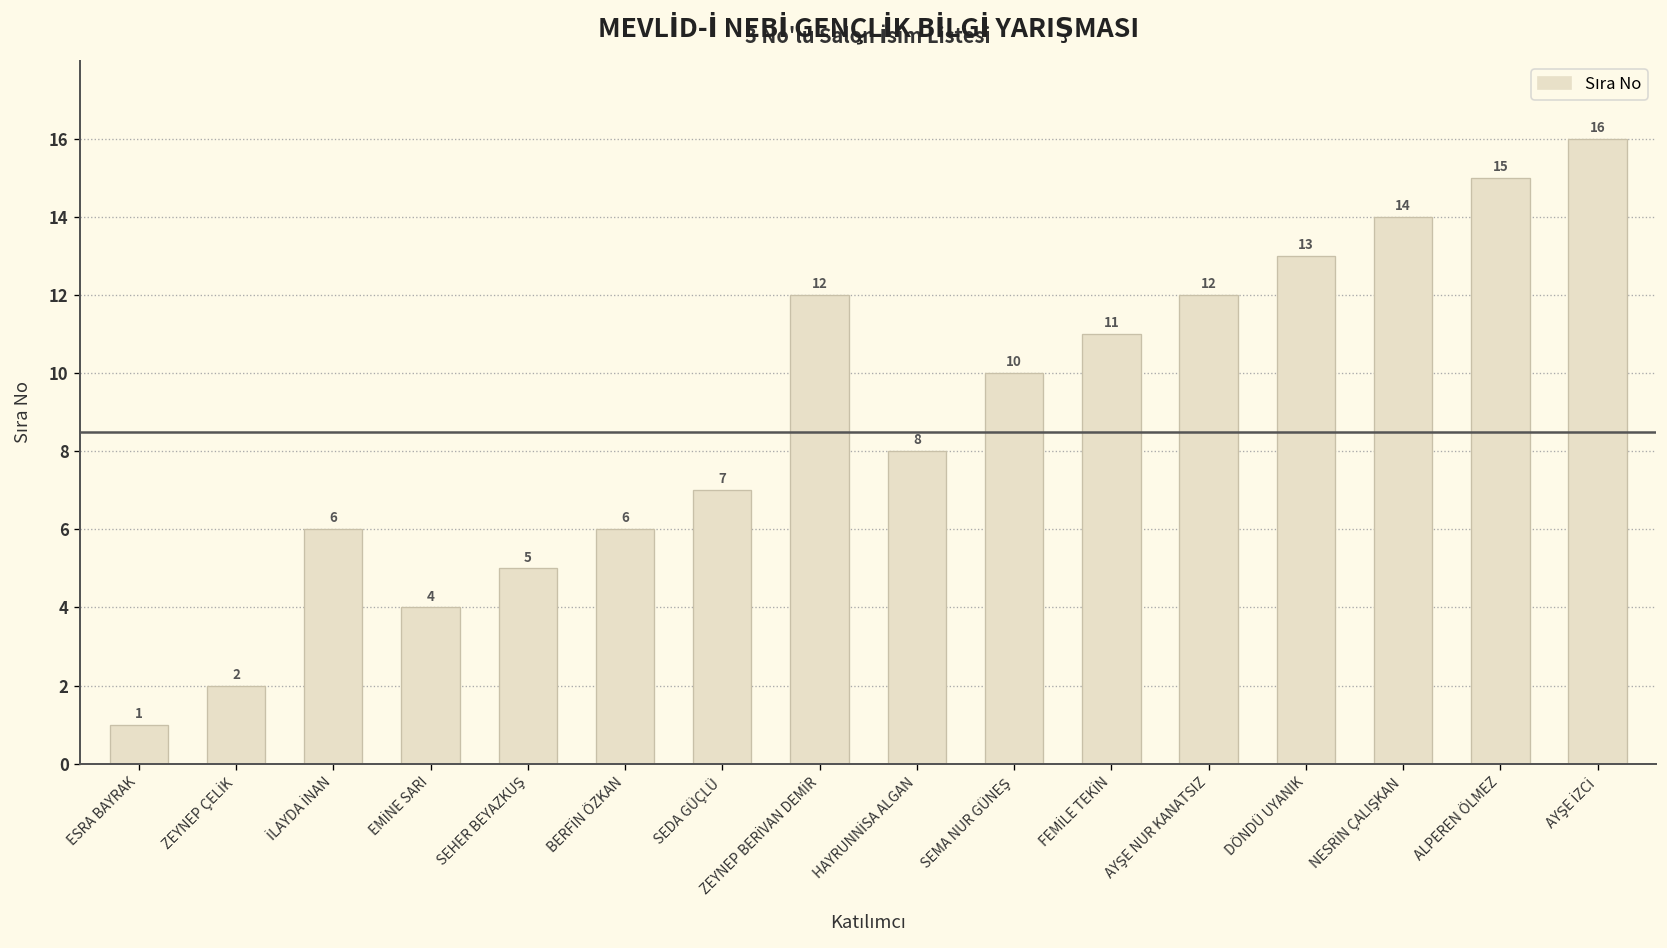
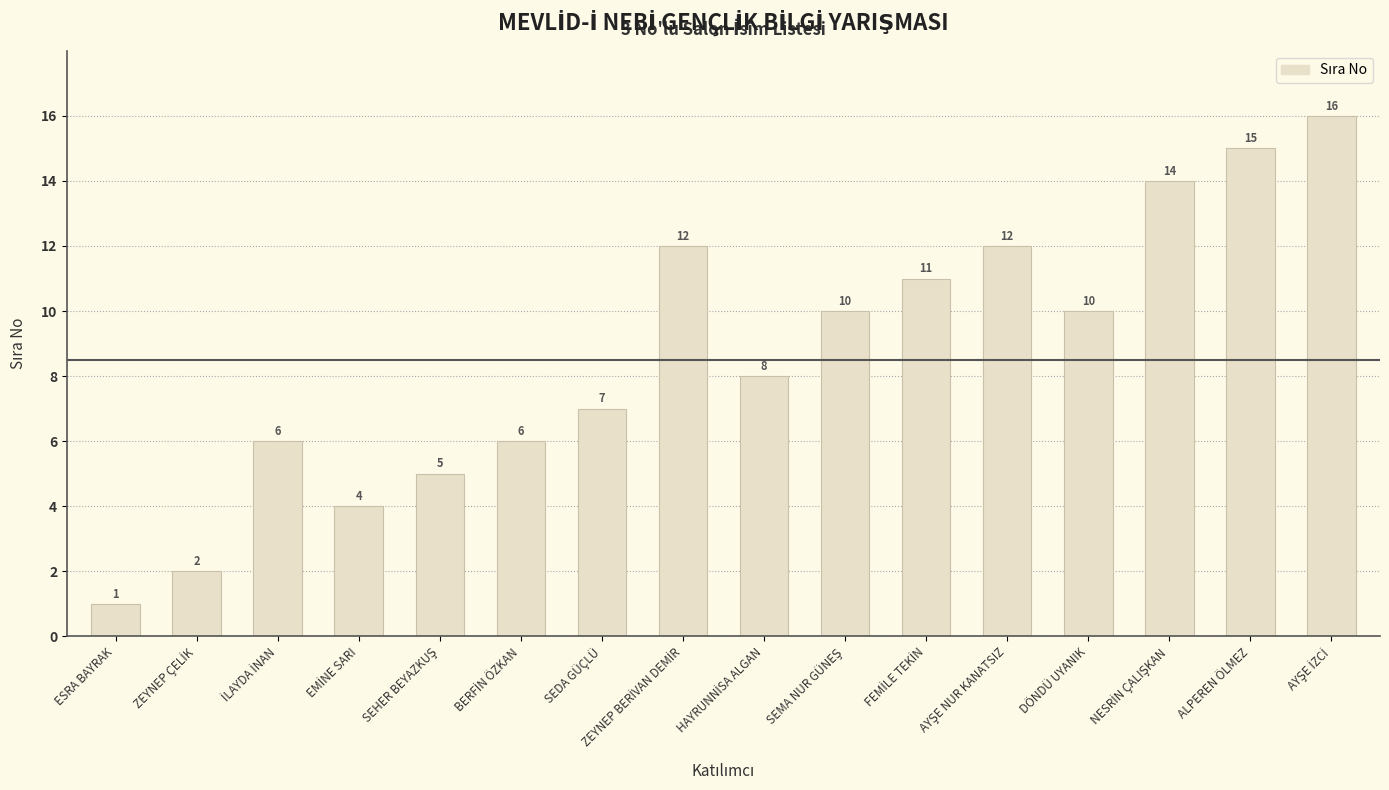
DÖNDÜ UYANIK: 13 -> 10
